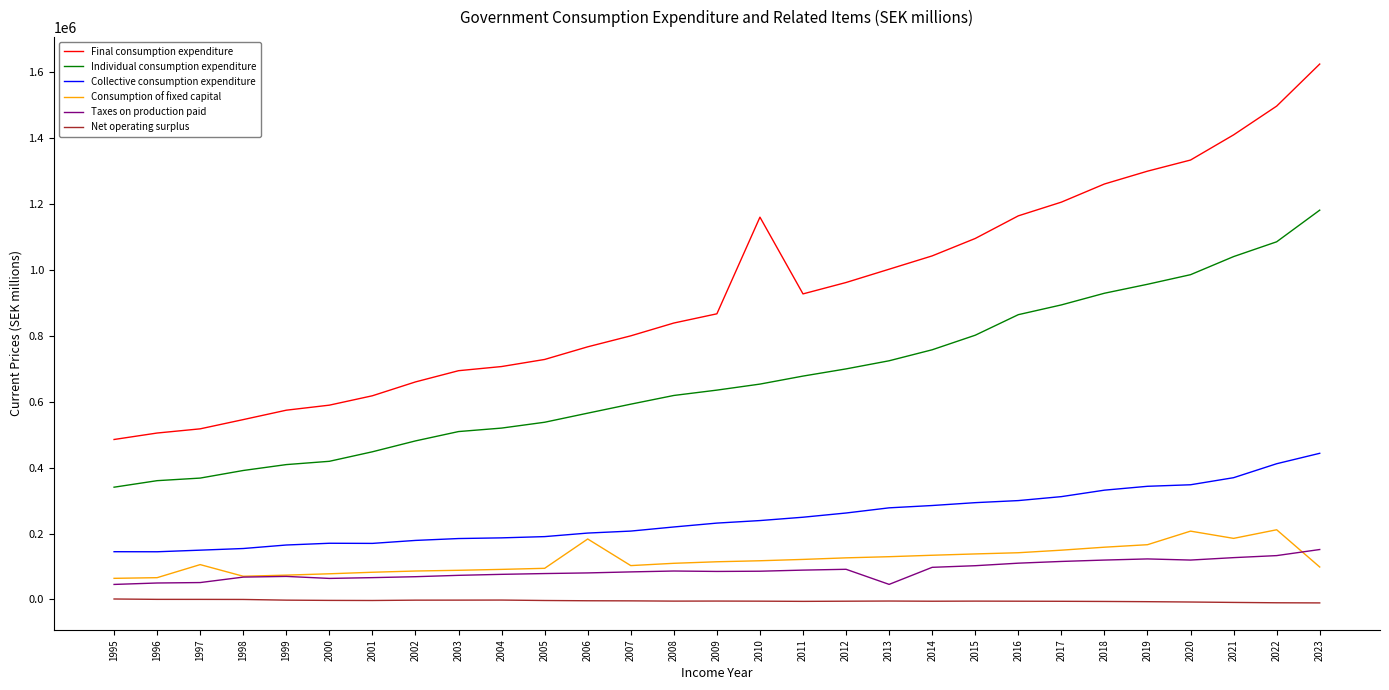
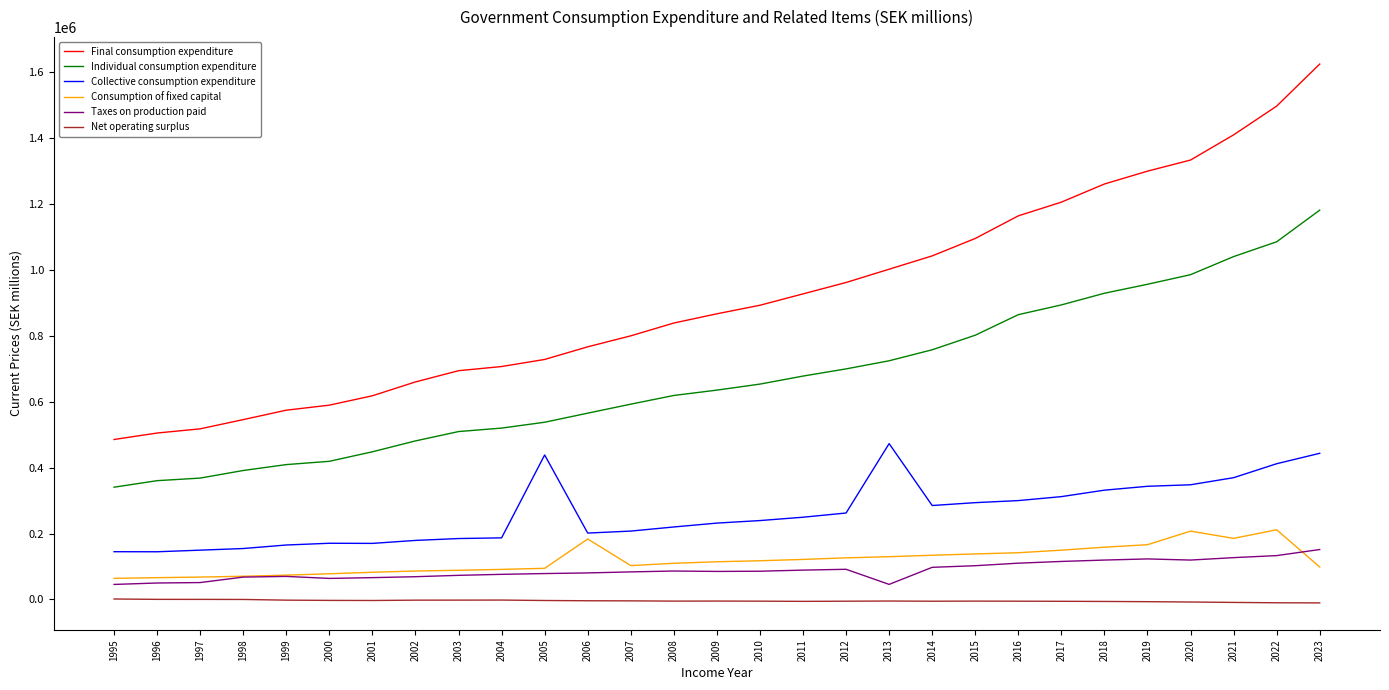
Consumption of fixed capital, 1997: 110000 -> 70000
Collective consumption expenditure, 2005: 190000 -> 440000
Final consumption expenditure, 2010: 1160000 -> 890000
Collective consumption expenditure, 2013: 280000 -> 470000
